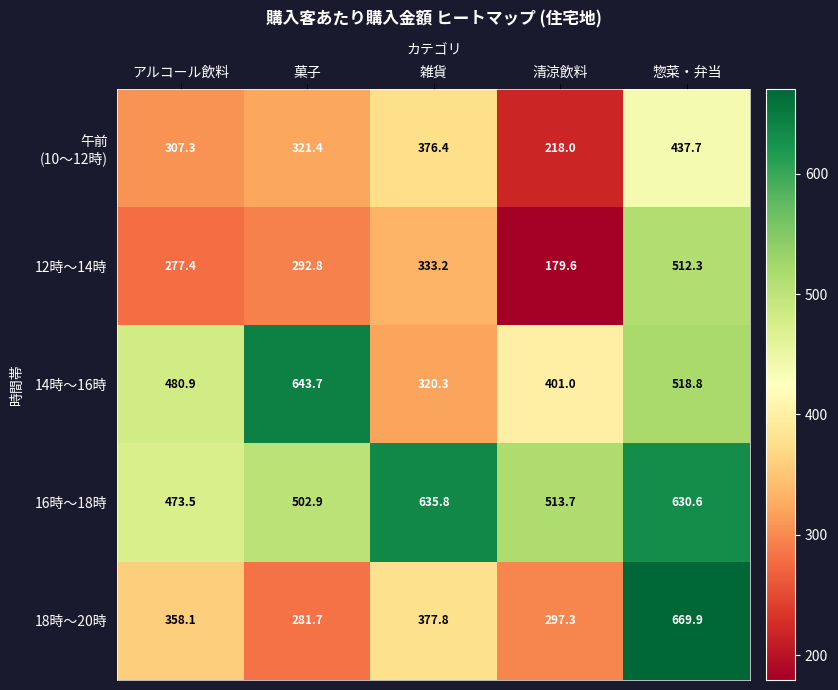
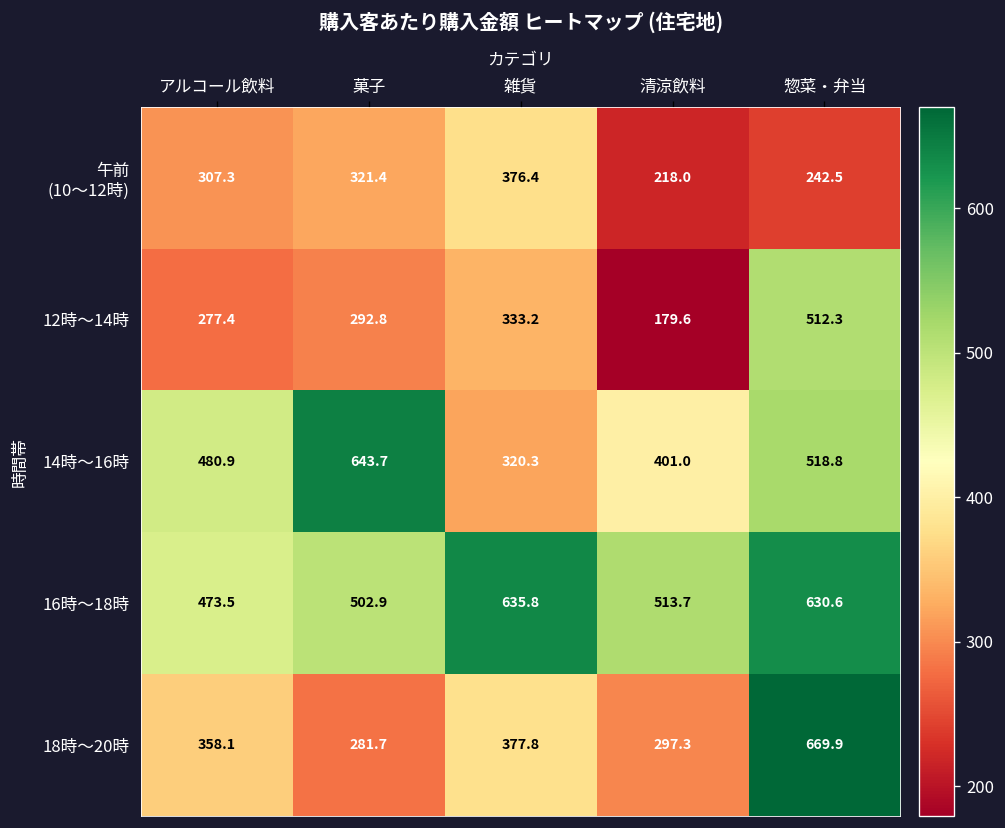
午前 (10～12時), 惣菜・弁当: 437.7 -> 242.5
